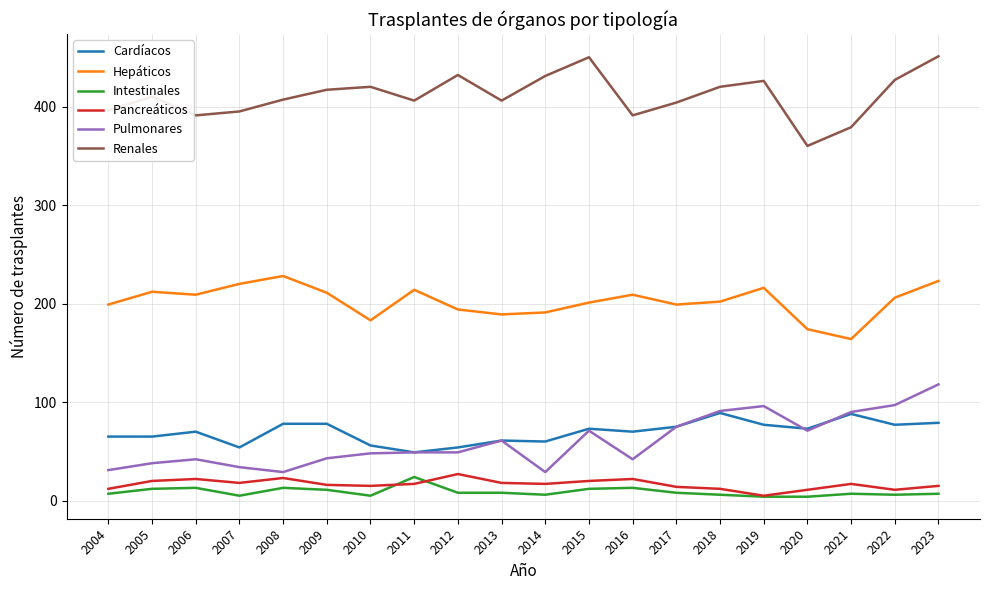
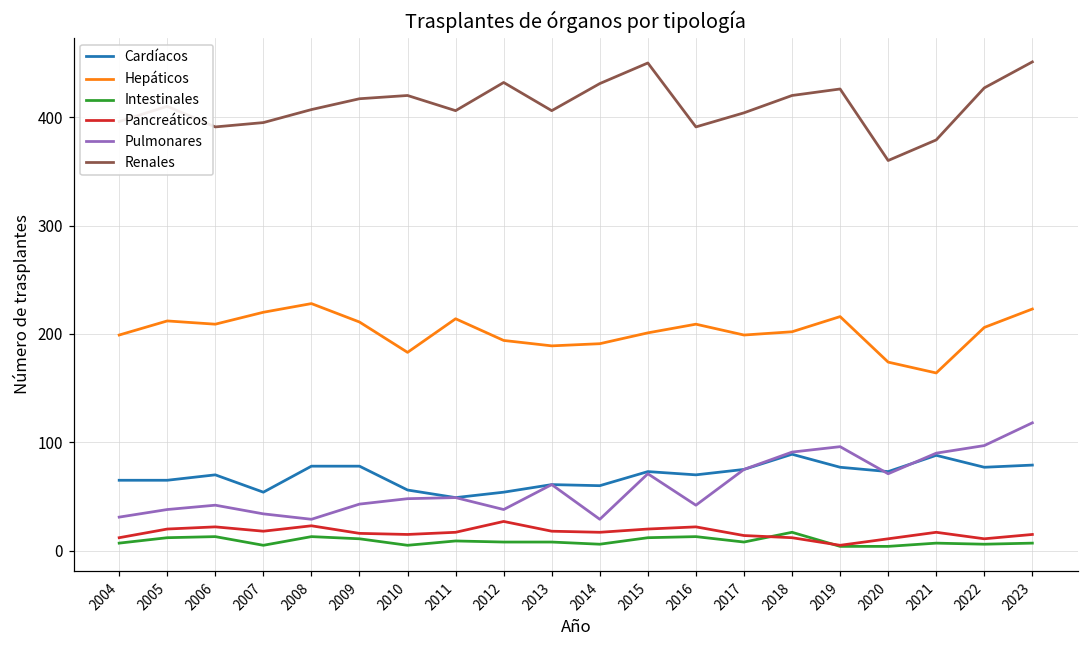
Intestinales, 2011: 20 -> 10
Pulmonares, 2012: 50 -> 40
Intestinales, 2018: 10 -> 20
